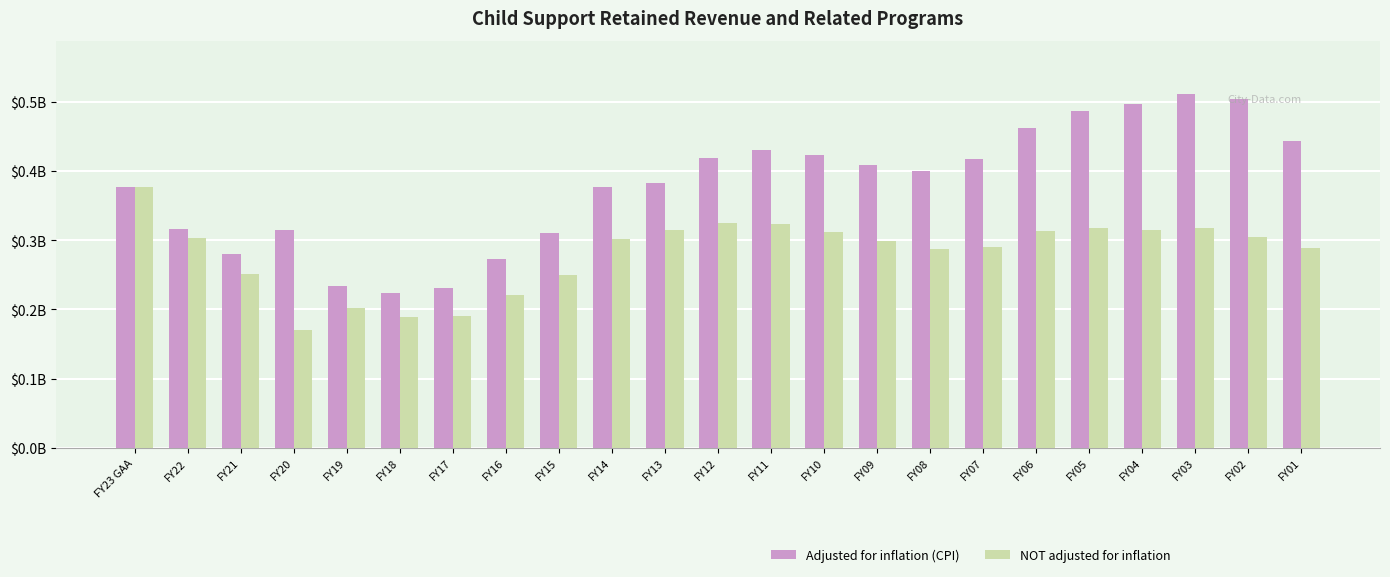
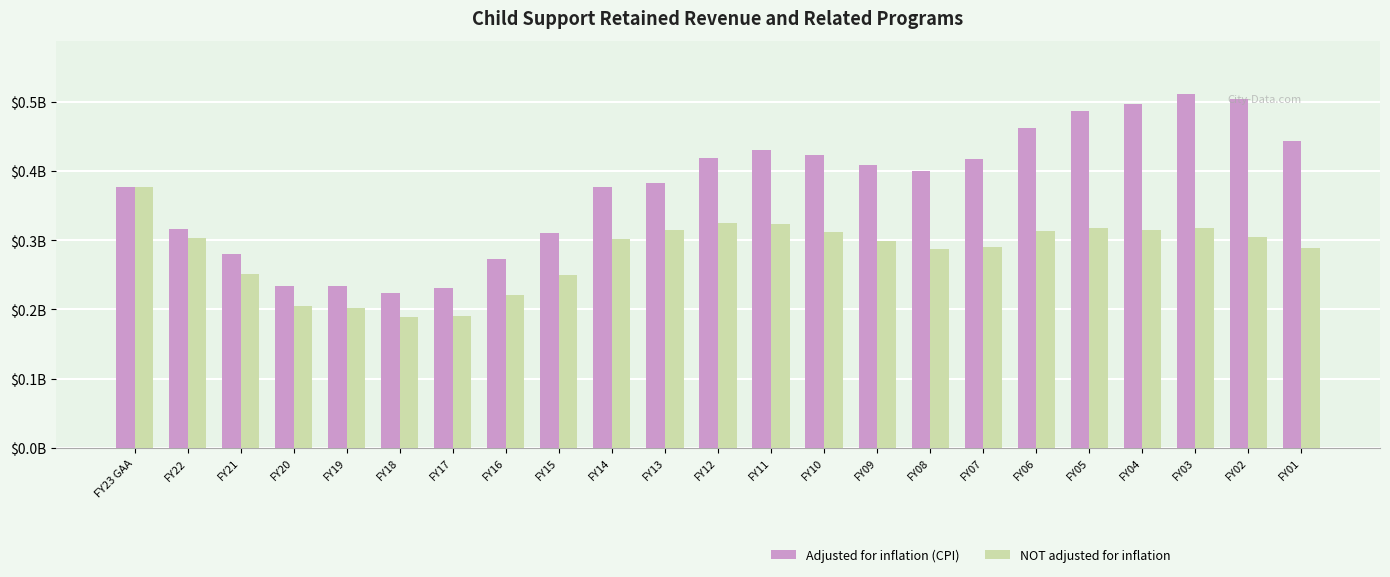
Adjusted for inflation (CPI), FY20: $320000000 -> $230000000
NOT adjusted for inflation, FY20: $170000000 -> $200000000
